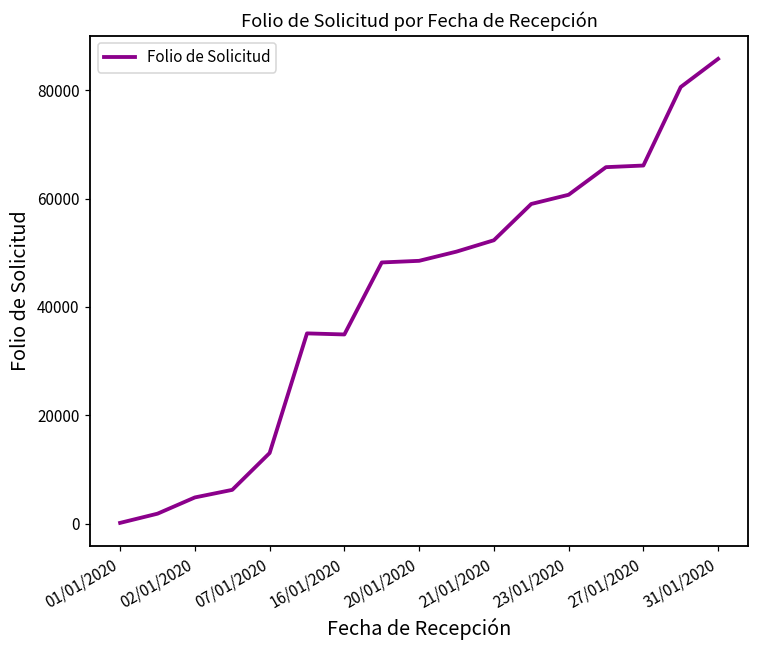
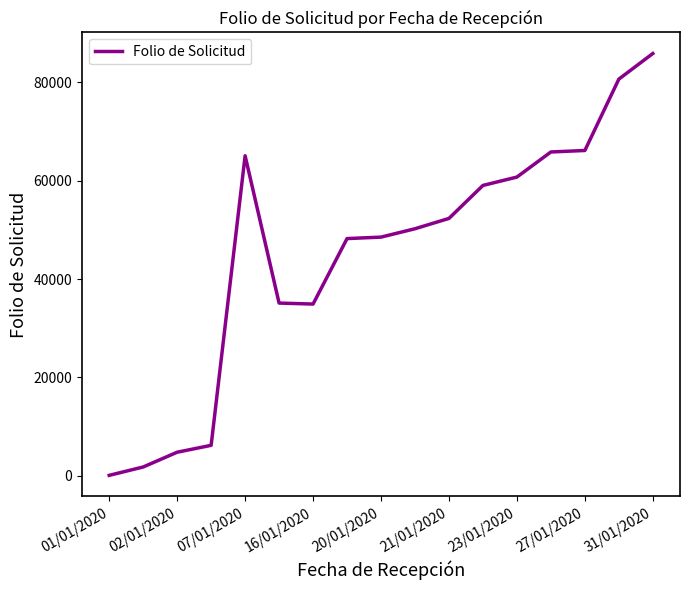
07/01/2020: 13000 -> 65000
